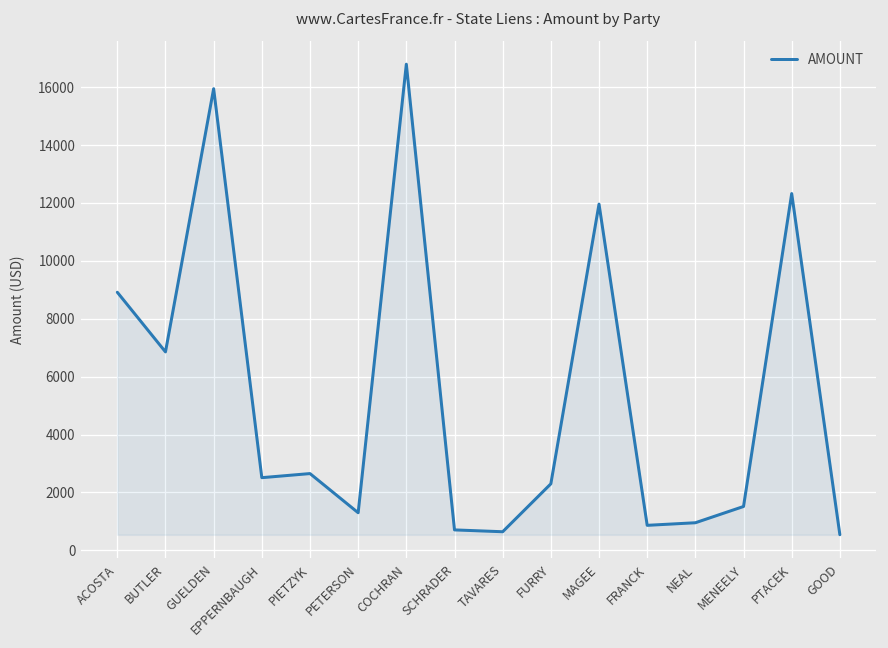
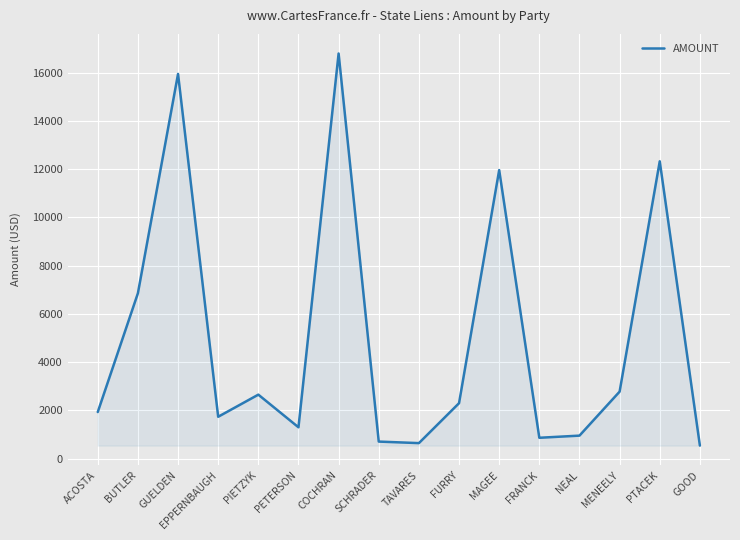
ACOSTA: 8900 -> 1900
EPPERNBAUGH: 2500 -> 1700
MENEELY: 1500 -> 2800
